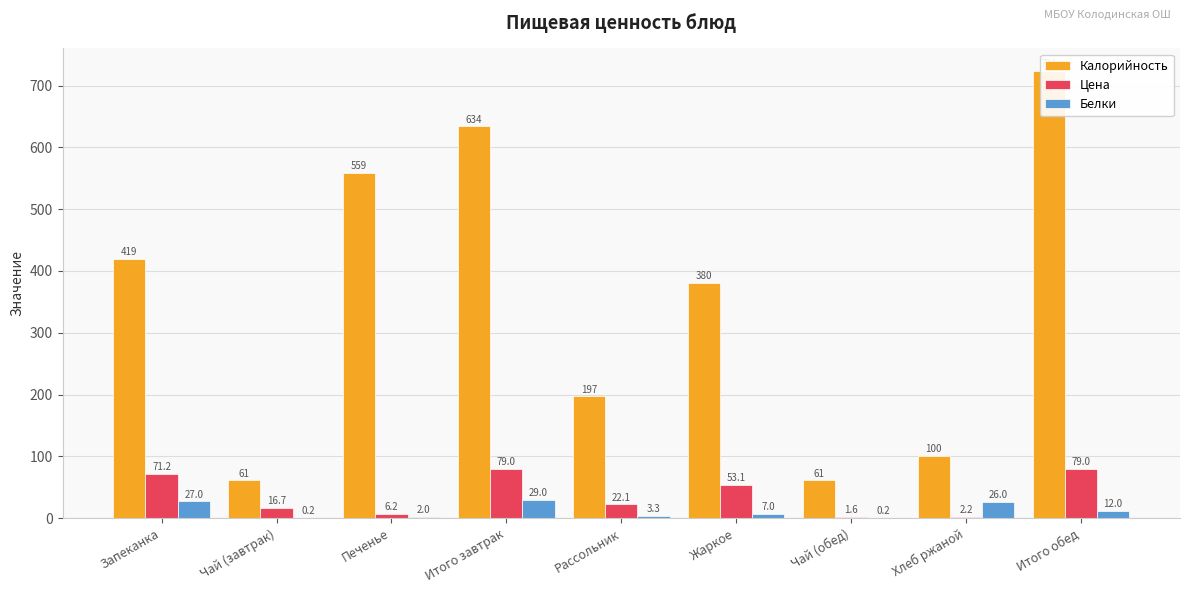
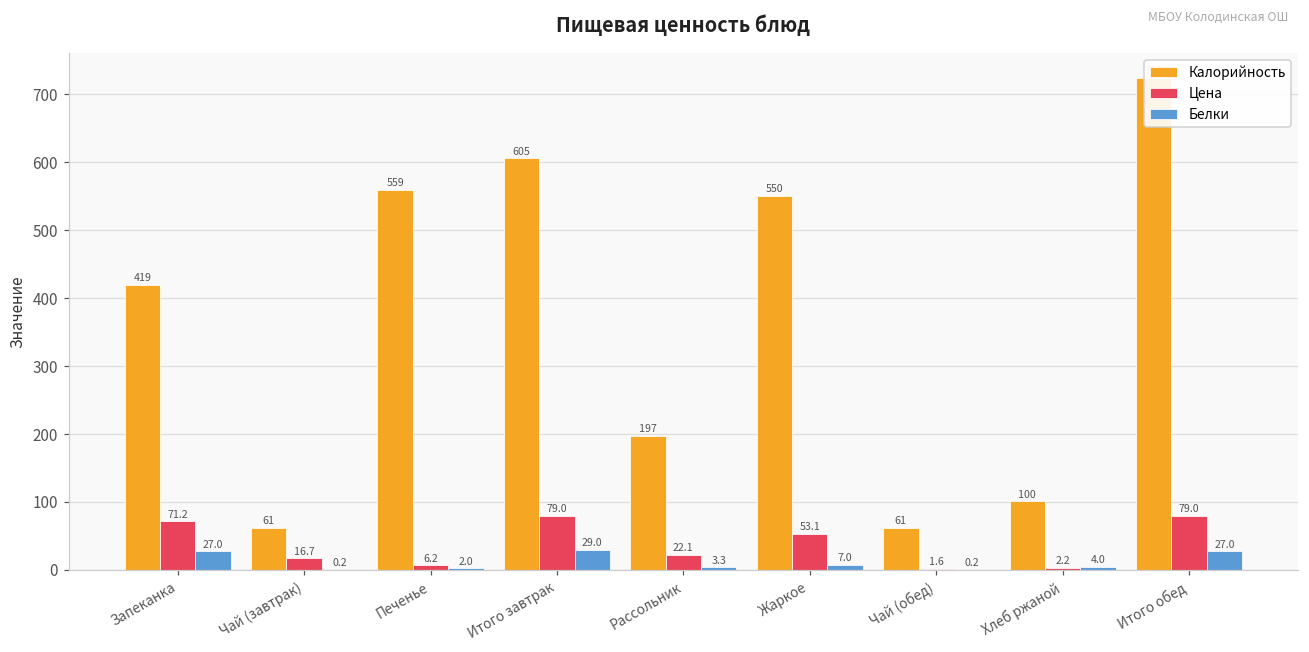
Калорийность, Итого завтрак: 634 -> 605
Калорийность, Жаркое: 380 -> 550
Белки, Хлеб ржаной: 26.0 -> 4.0
Белки, Итого обед: 12.0 -> 27.0
